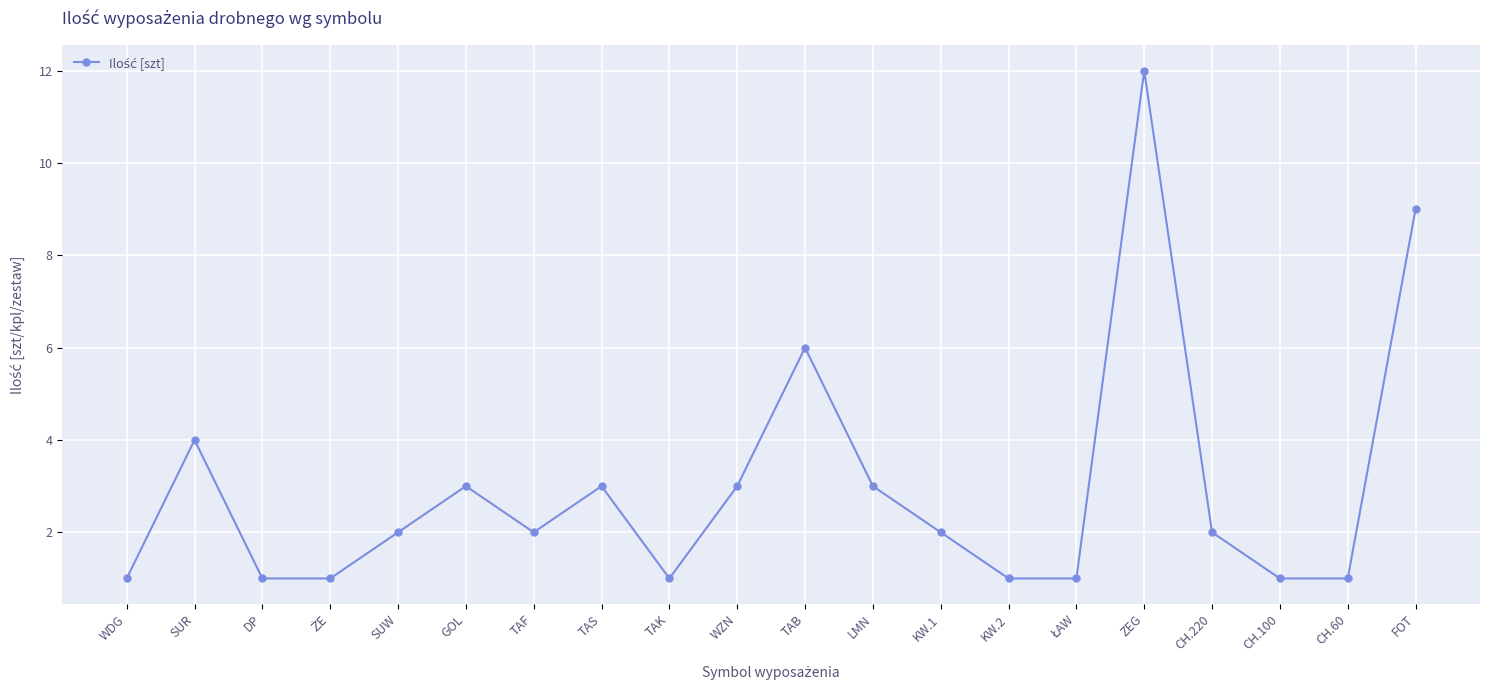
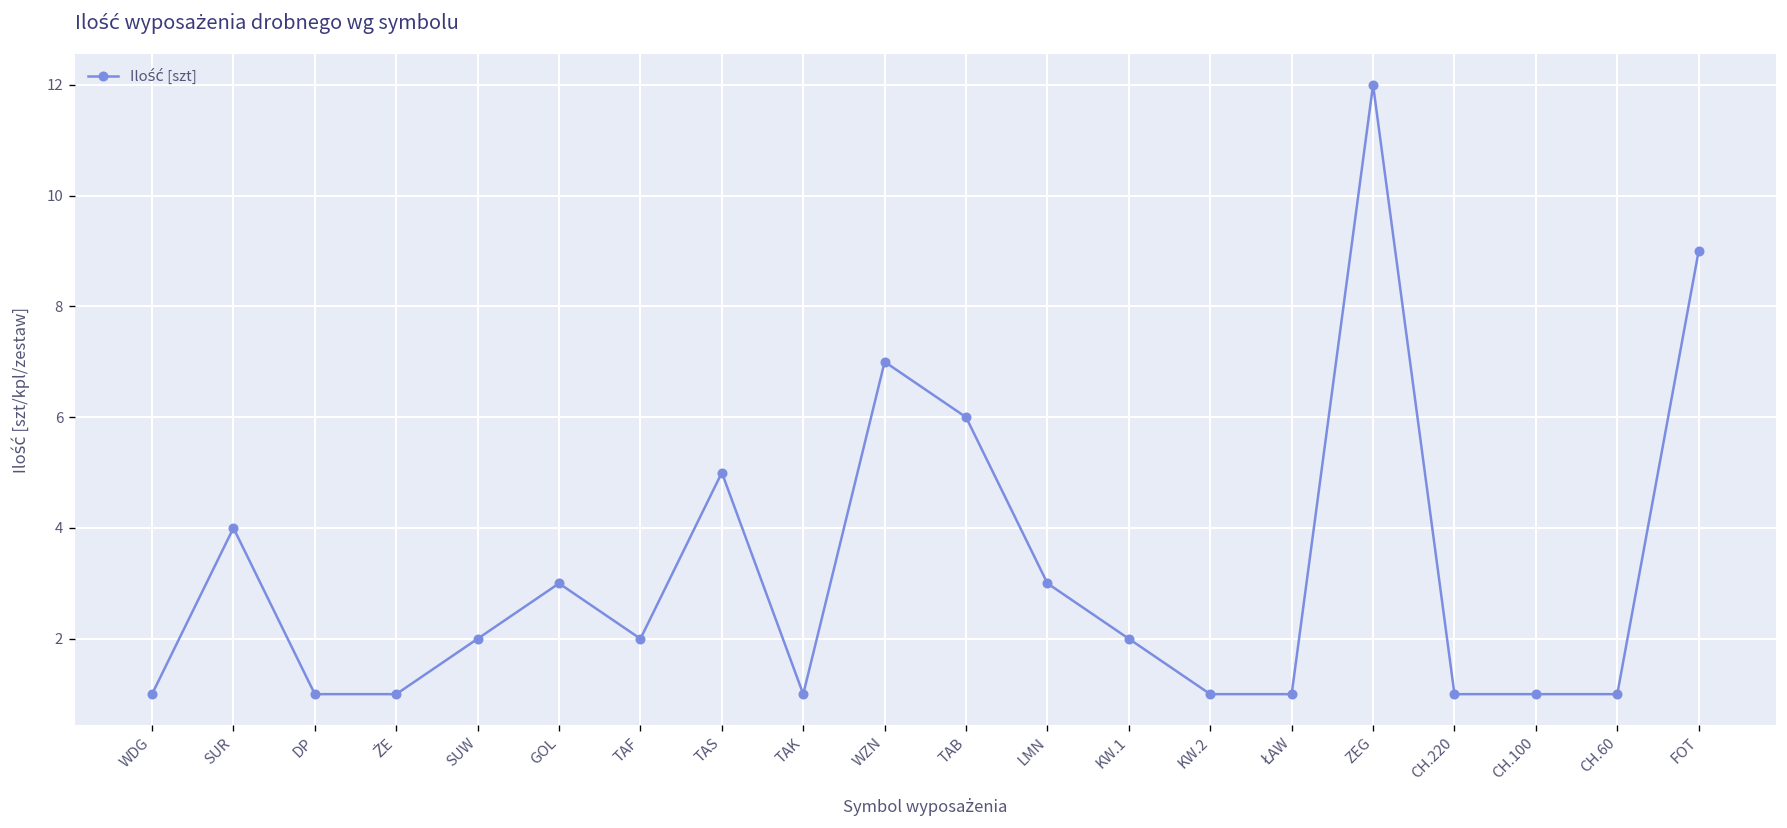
TAS: 3 -> 5
WZN: 3 -> 7
CH.220: 2 -> 1
